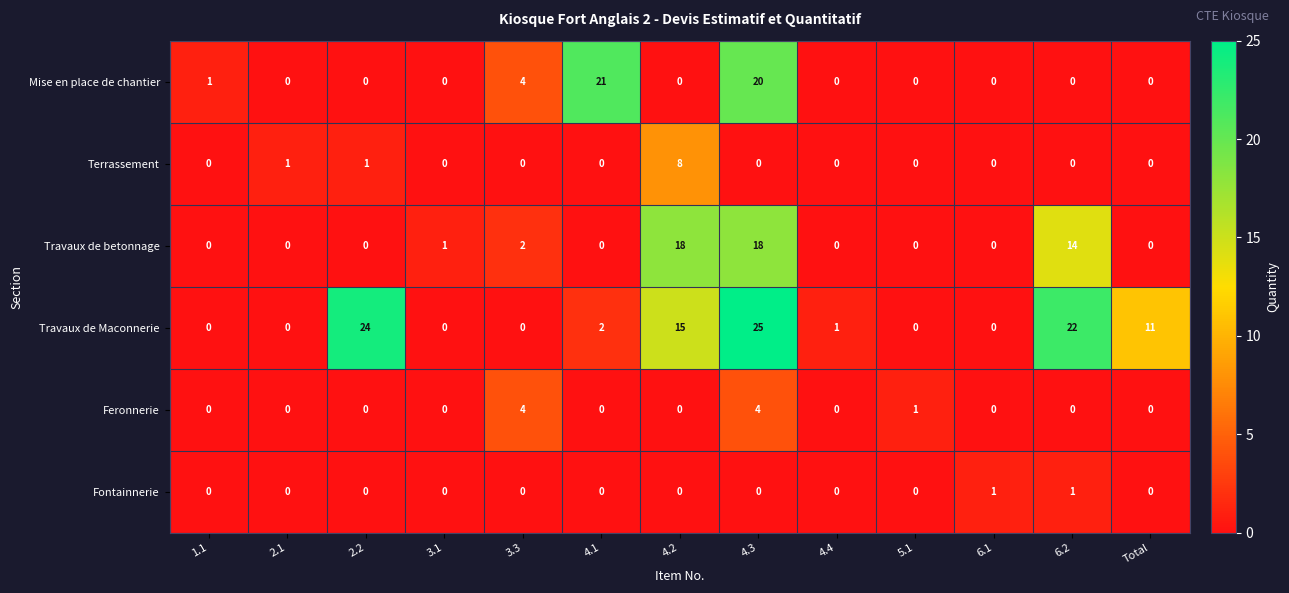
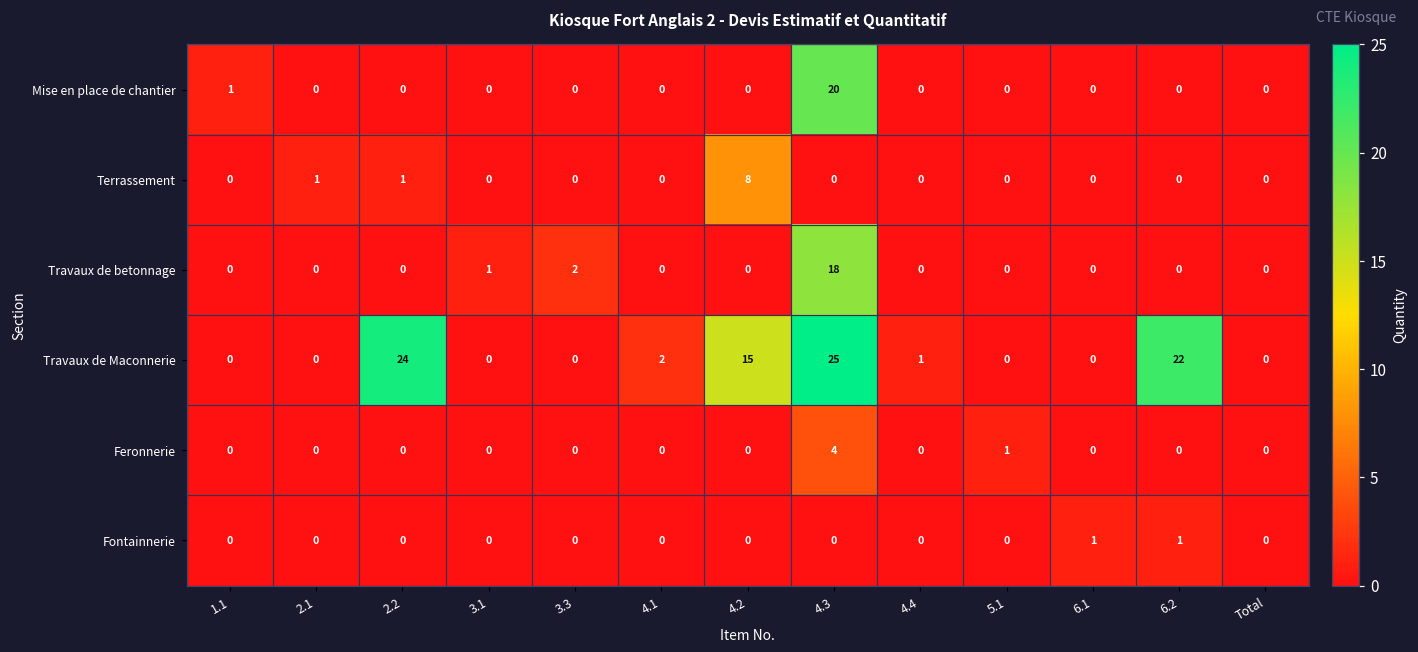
Mise en place de chantier, 3.3: 4 -> 0
Mise en place de chantier, 4.1: 21 -> 0
Travaux de betonnage, 4.2: 18 -> 0
Travaux de betonnage, 6.2: 14 -> 0
Travaux de Maconnerie, Total: 11 -> 0
Feronnerie, 3.3: 4 -> 0
